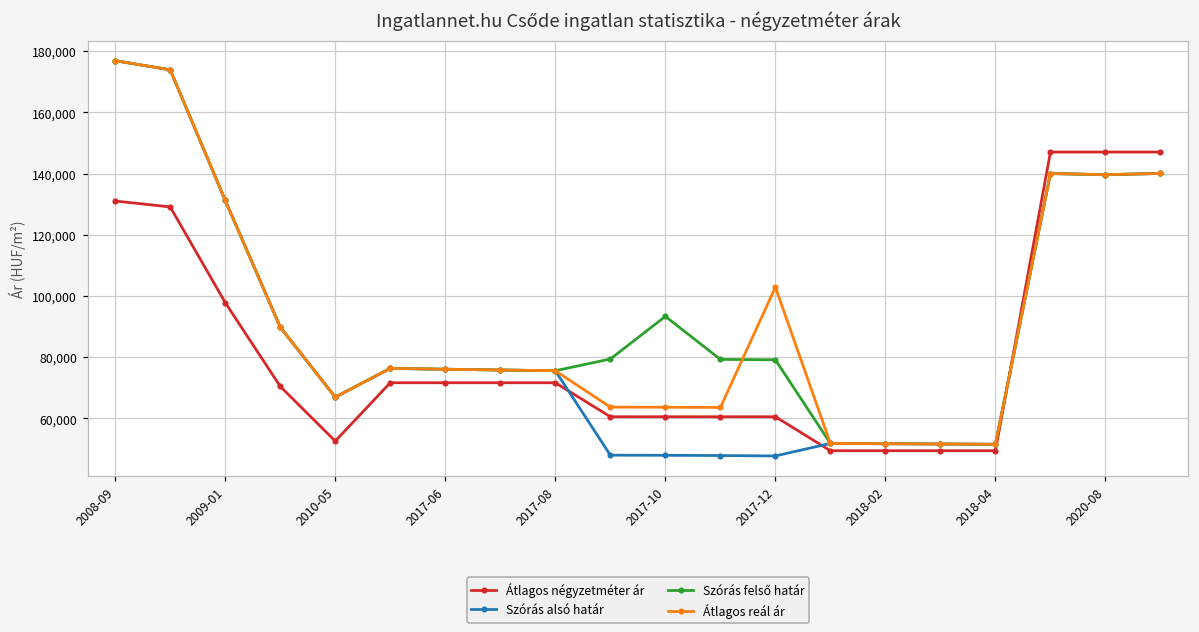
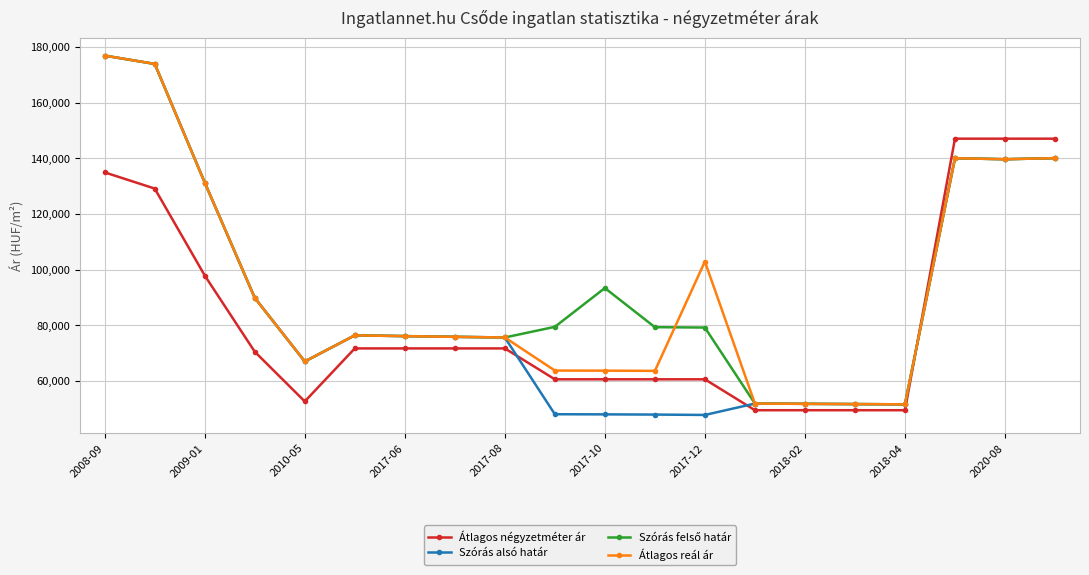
Átlagos négyzetméter ár, 2008-09: 131,000 -> 135,000
